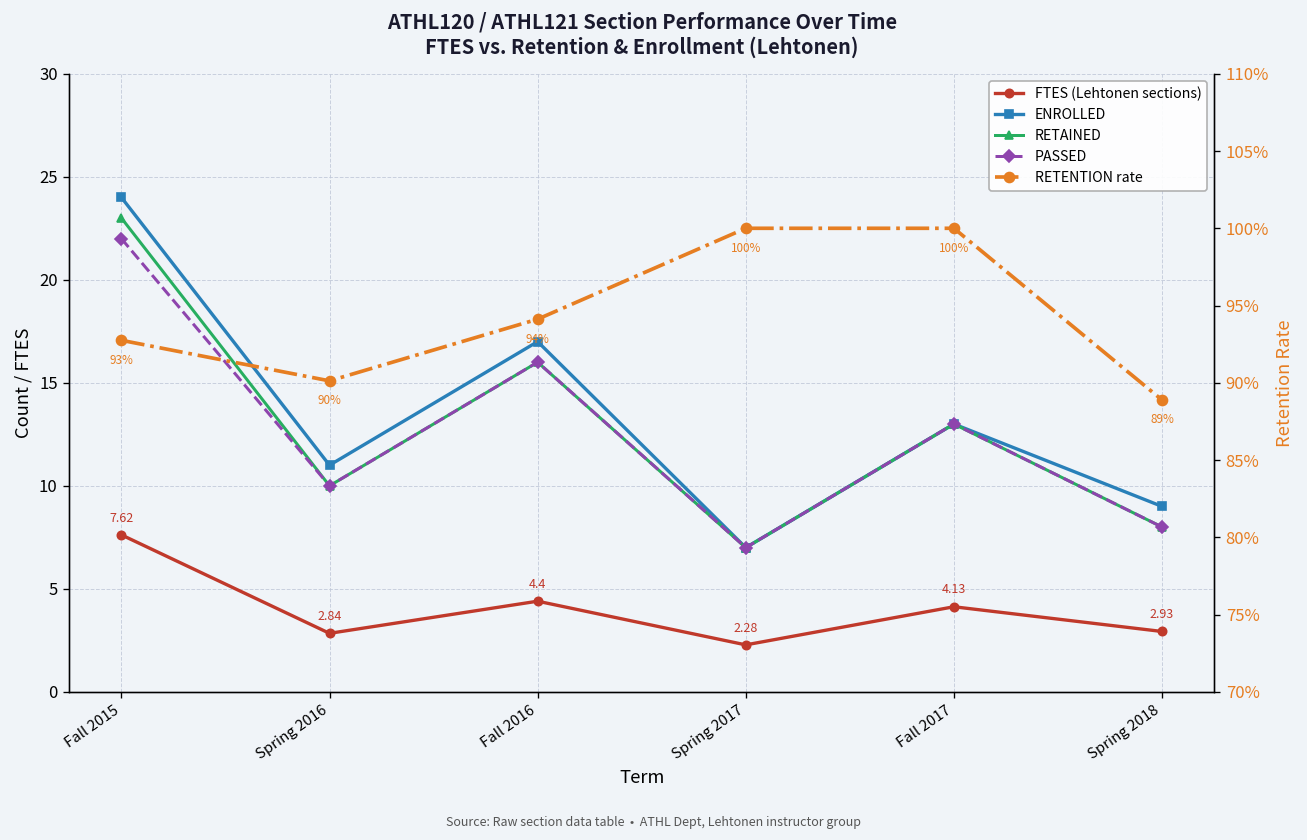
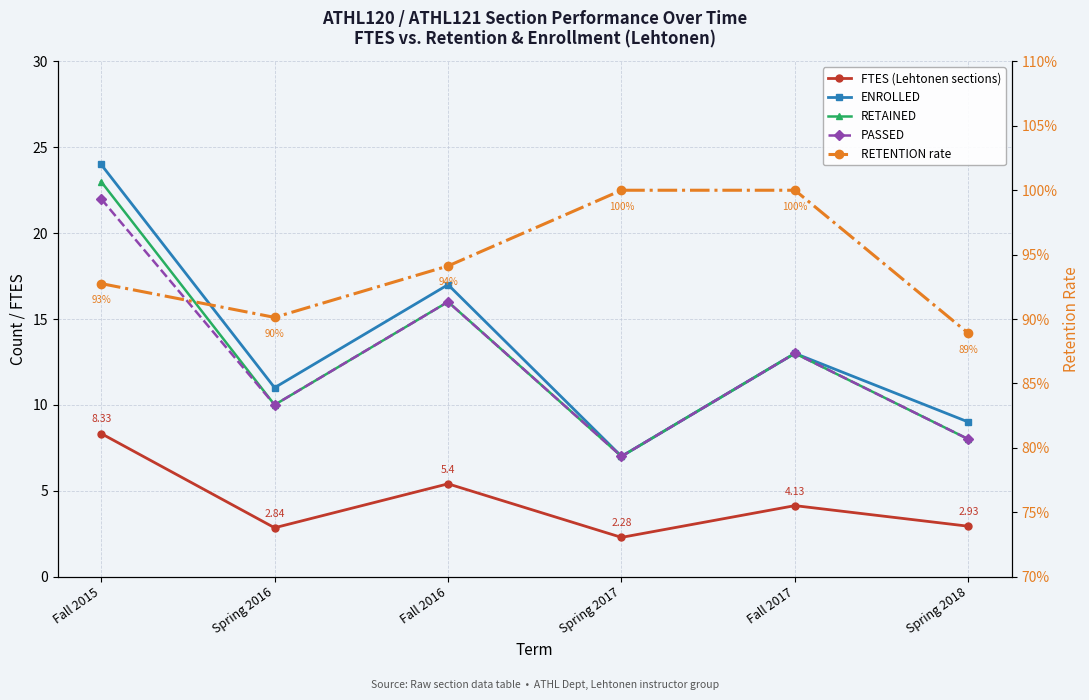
FTES (Lehtonen sections), Fall 2015: 7.62 -> 8.33
FTES (Lehtonen sections), Fall 2016: 4.4 -> 5.4
